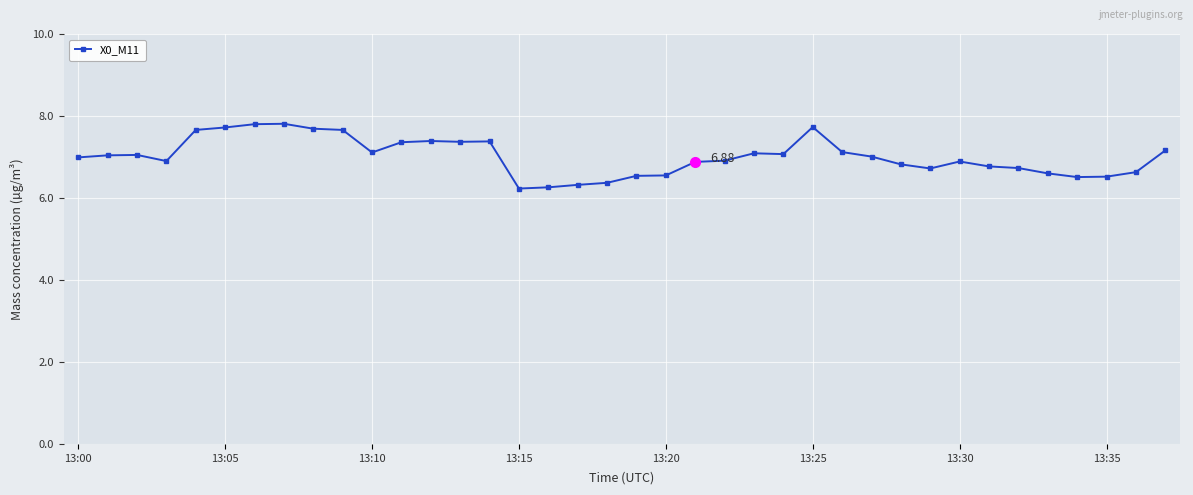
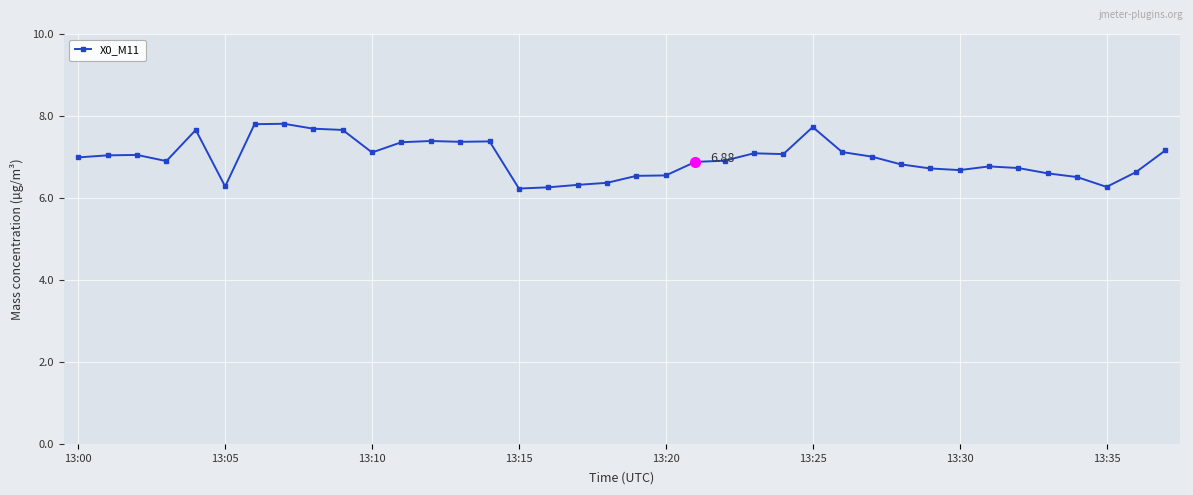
X0_M11, 13:05: 7.7 -> 6.3
X0_M11, 13:30: 6.9 -> 6.7
X0_M11, 13:35: 6.5 -> 6.3
